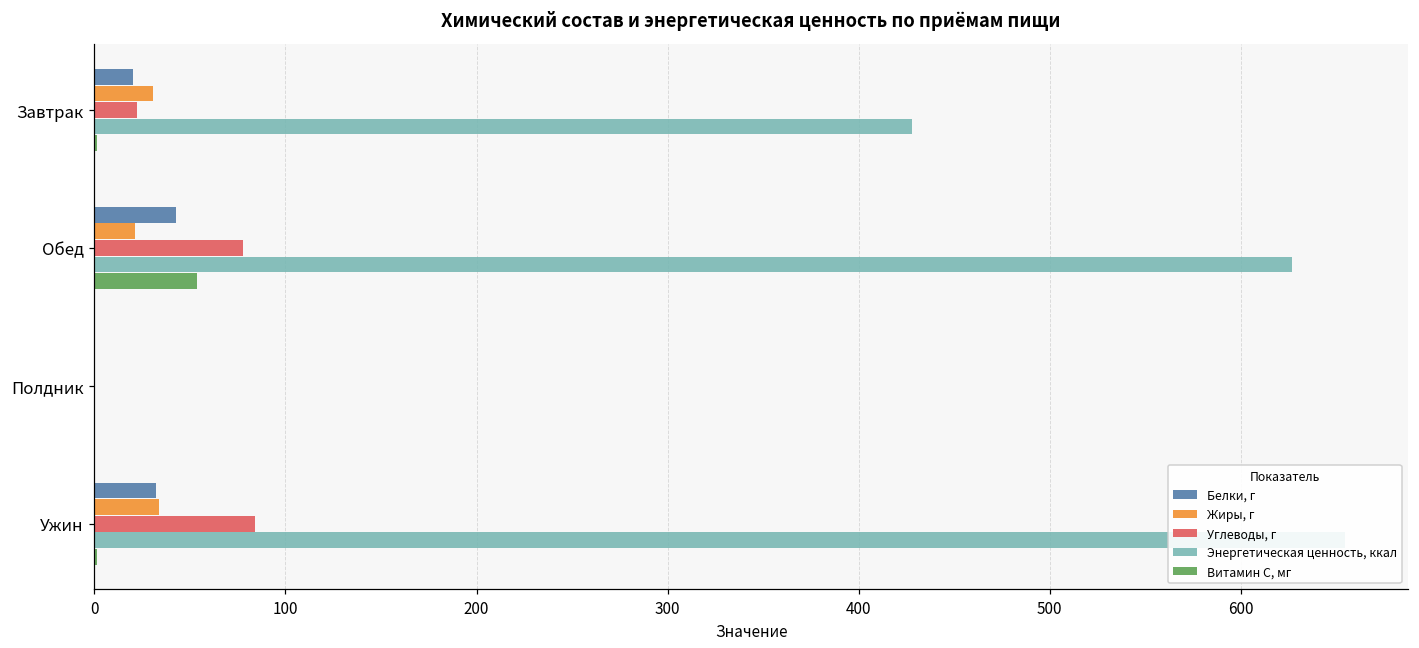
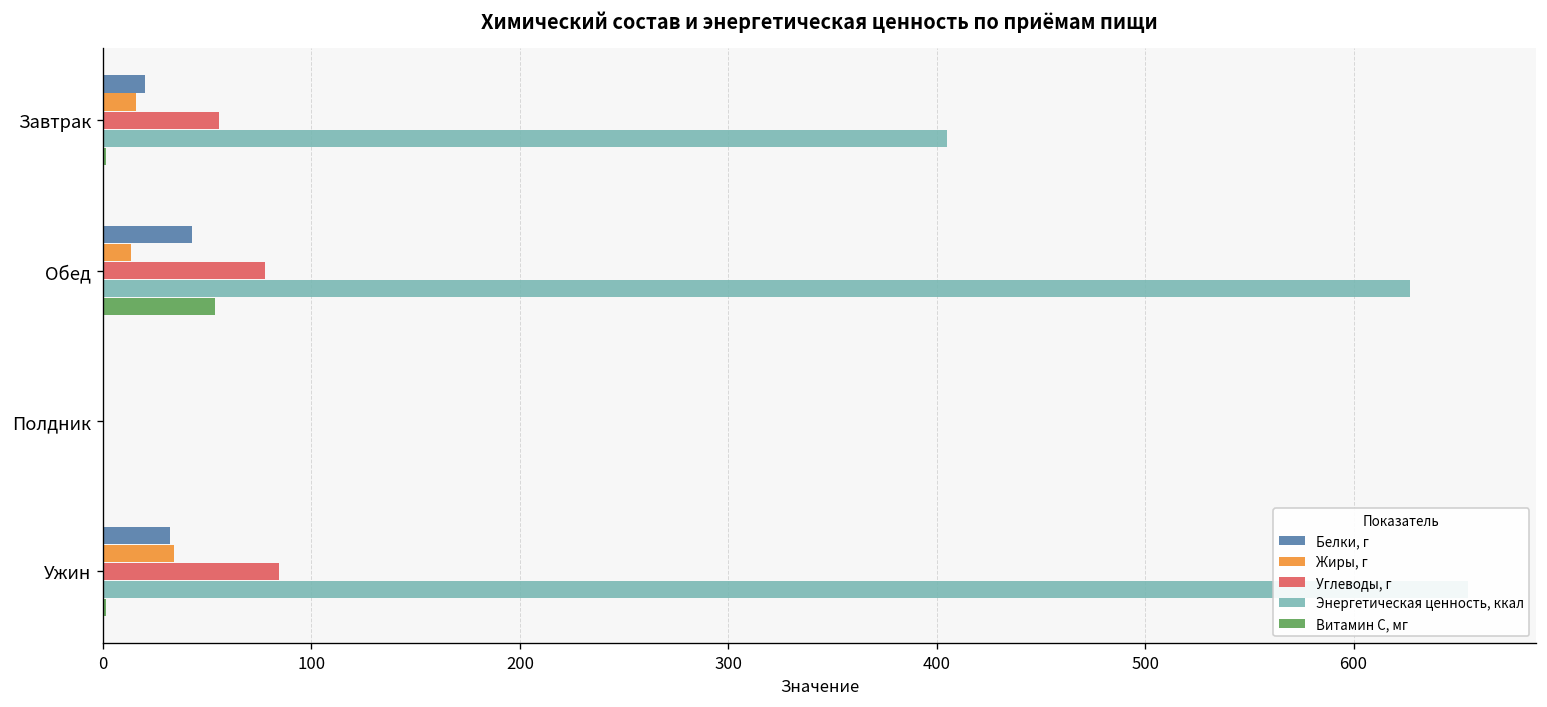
Жиры, г, Завтрак: 30 -> 16
Углевoды, г, Завтрак: 22 -> 55
Энергетическая ценность, ккал, Завтрак: 428 -> 405
Жиры, г, Обед: 21 -> 13
